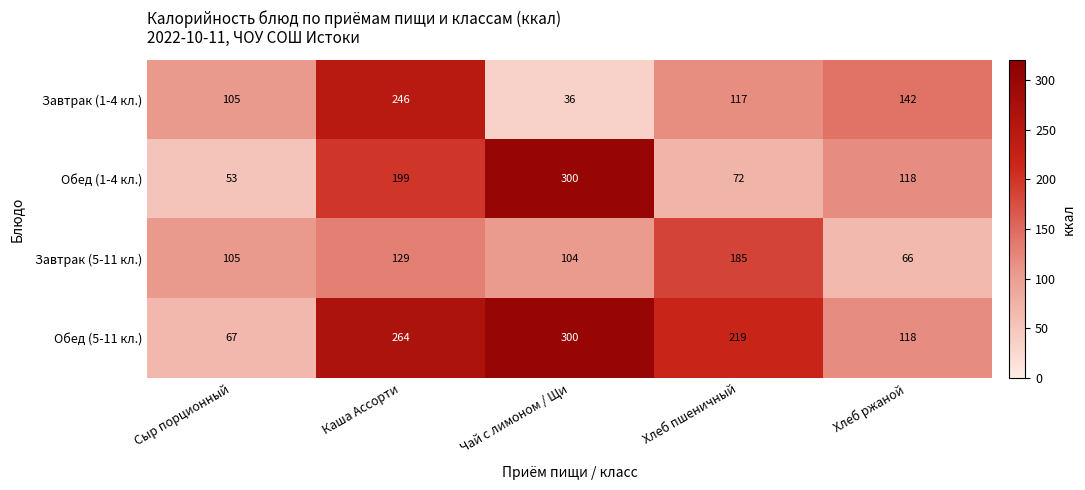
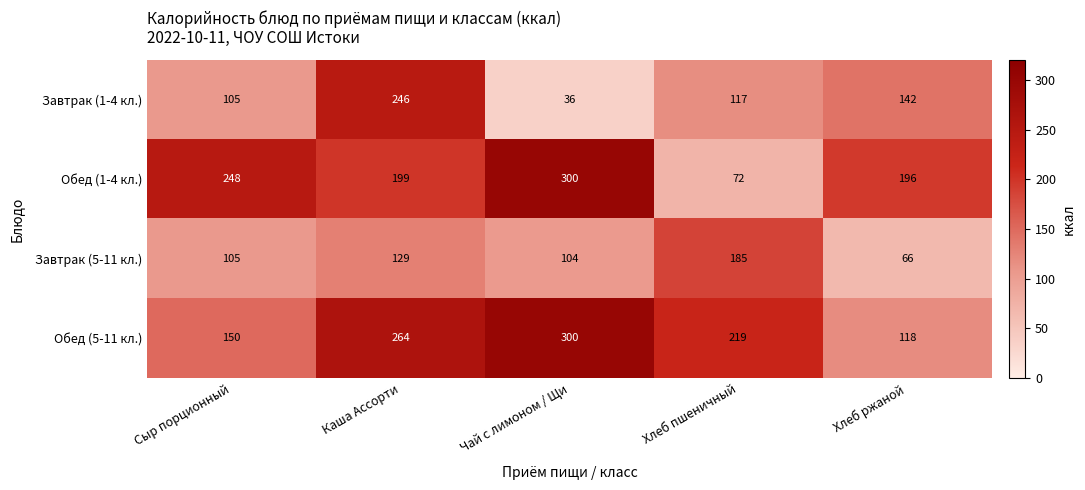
Обед (1-4 кл.), Сыр порционный: 53 -> 248
Обед (1-4 кл.), Хлеб ржаной: 118 -> 196
Обед (5-11 кл.), Сыр порционный: 67 -> 150
